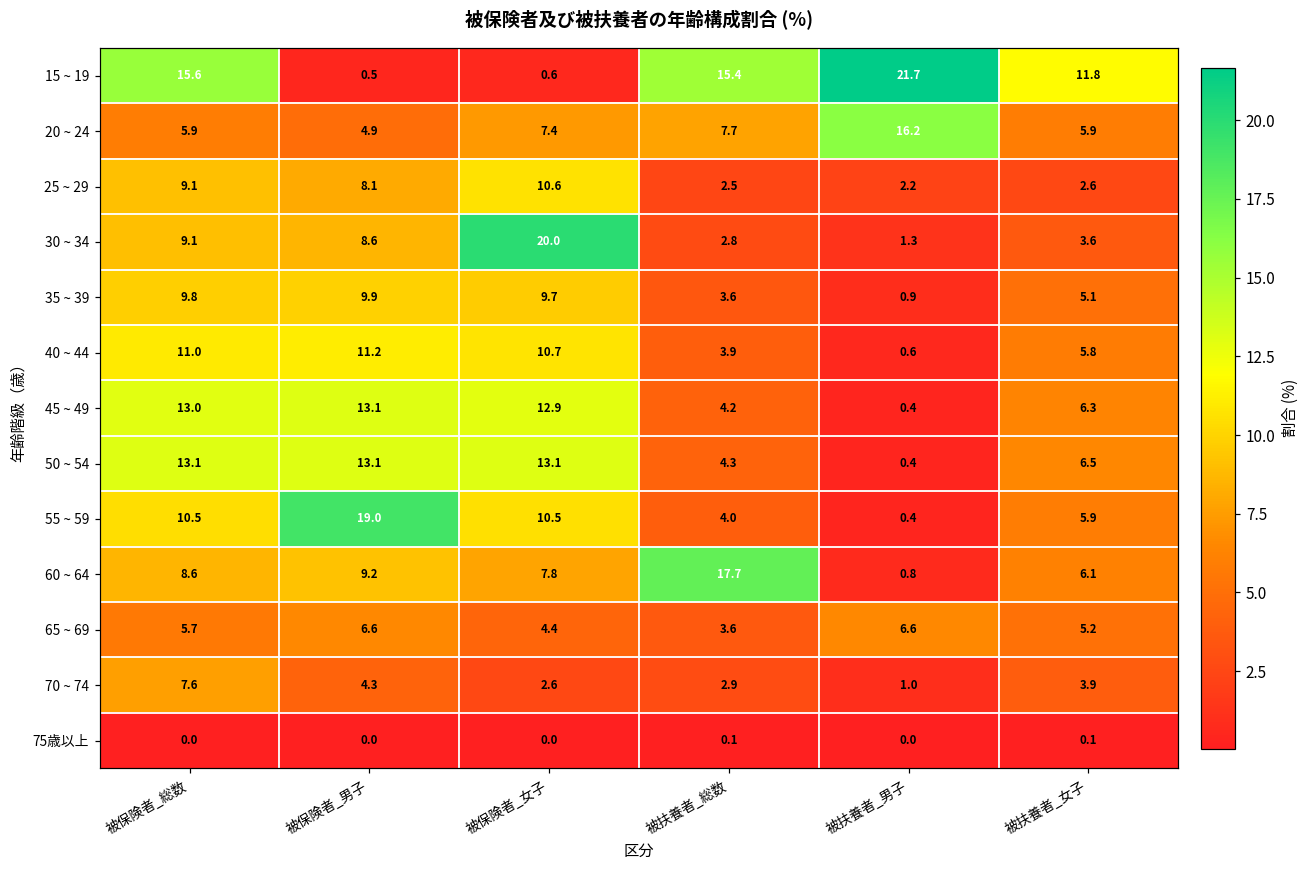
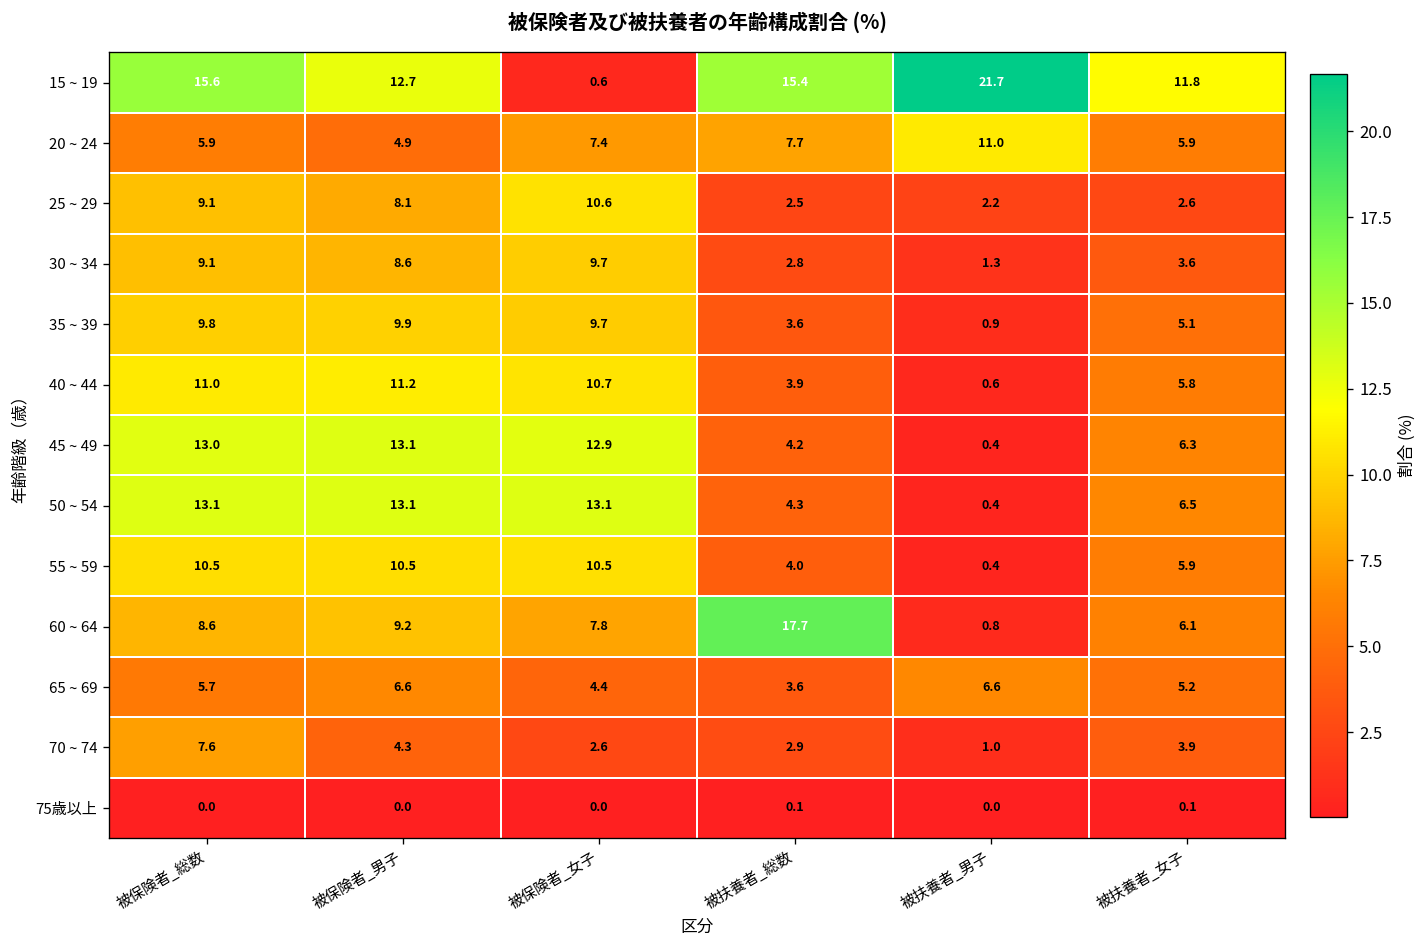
15 ~ 19, 被保険者_男子: 0.5 -> 12.7
20 ~ 24, 被扶養者_男子: 16.2 -> 11.0
30 ~ 34, 被保険者_女子: 20.0 -> 9.7
55 ~ 59, 被保険者_男子: 19.0 -> 10.5
